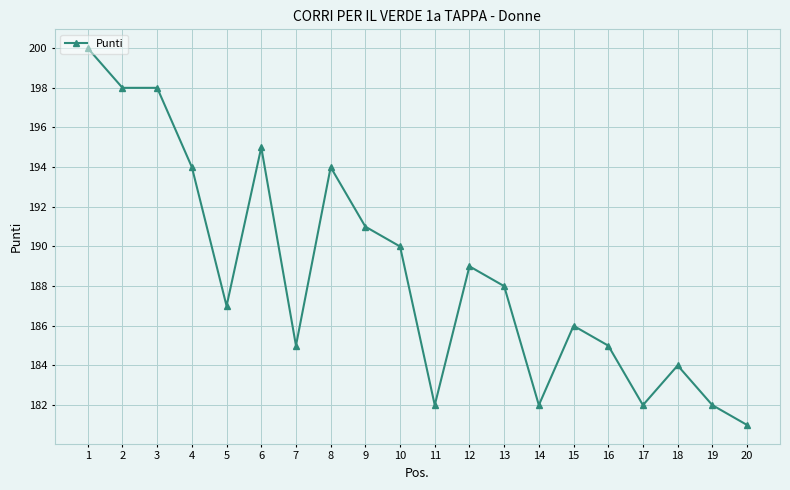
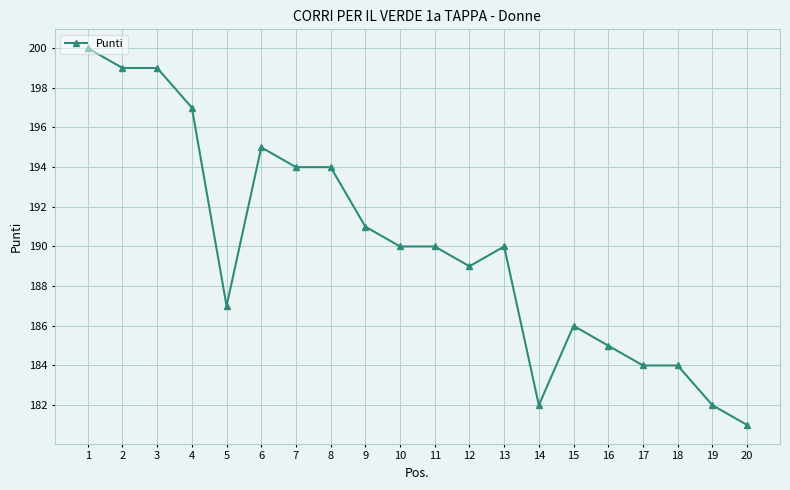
2: 198 -> 199
3: 198 -> 199
4: 194 -> 197
7: 185 -> 194
11: 182 -> 190
13: 188 -> 190
17: 182 -> 184
